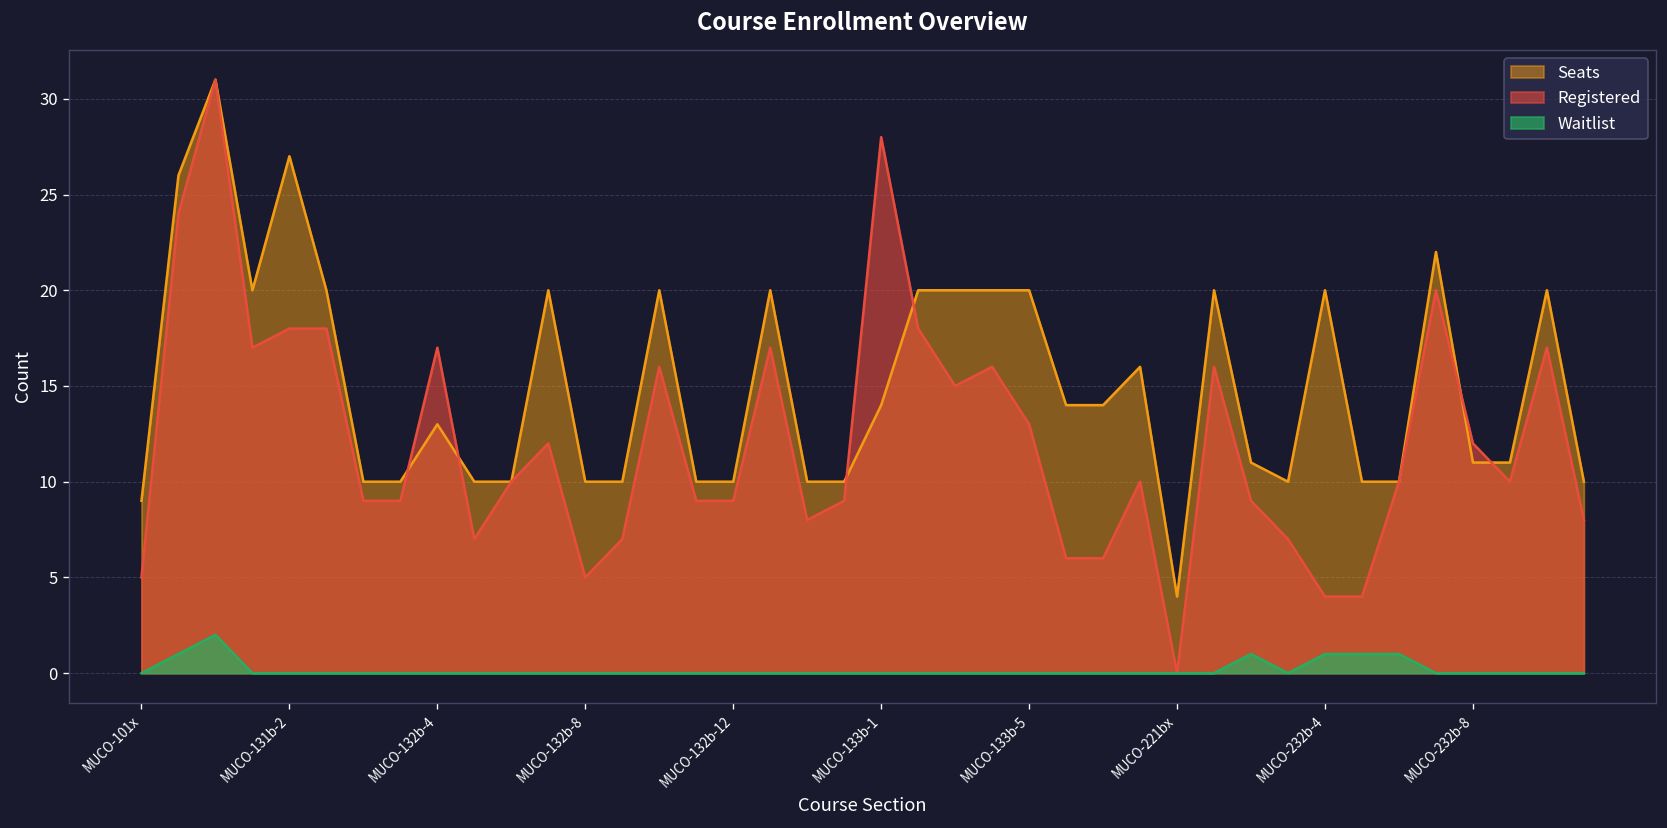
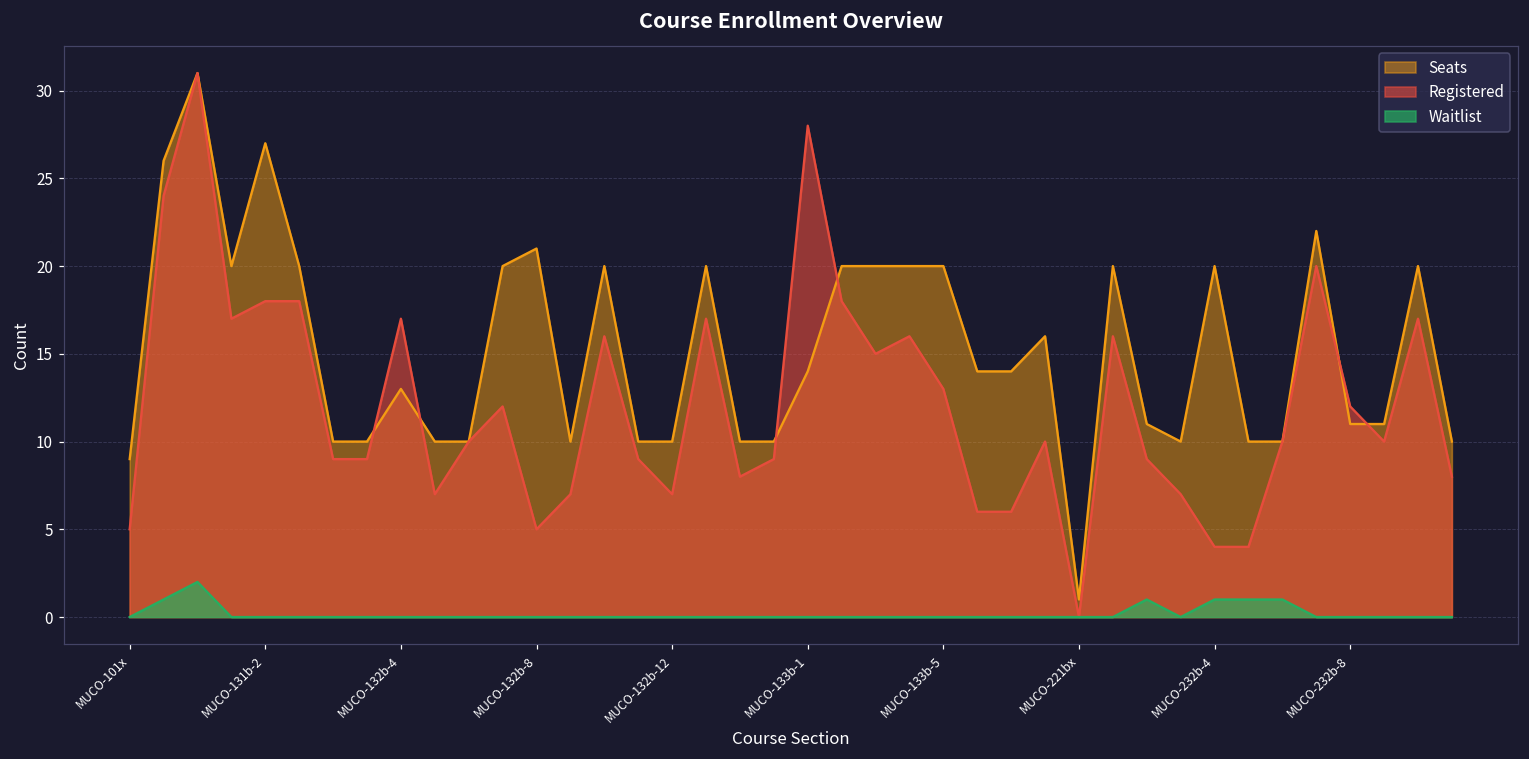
Seats, MUCO-132b-8: 10 -> 21
Registered, MUCO-132b-12: 9 -> 7
Seats, MUCO-221bx: 4 -> 1
